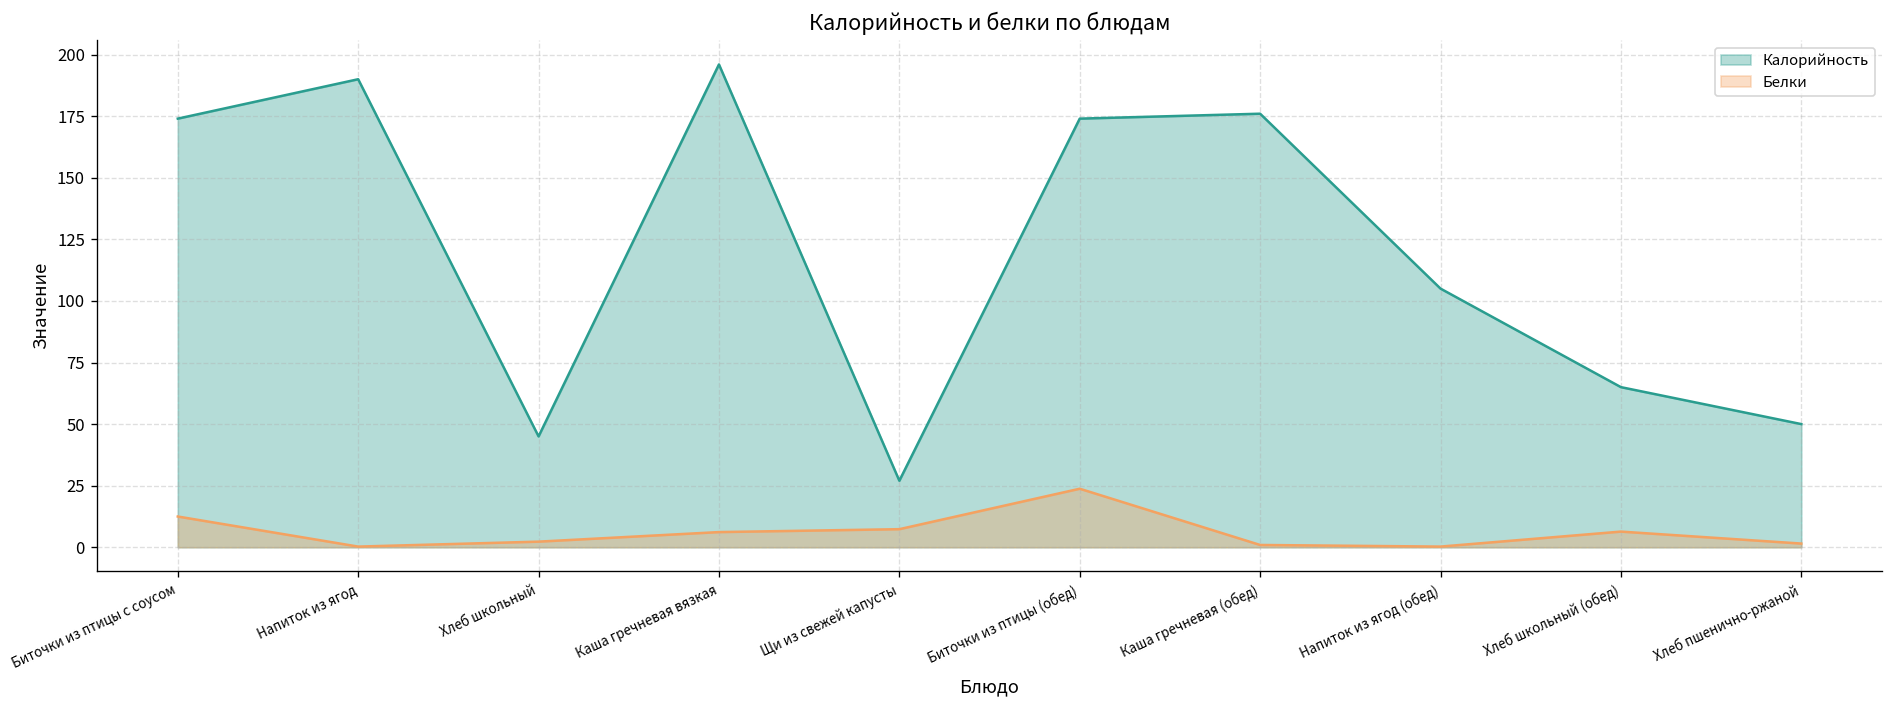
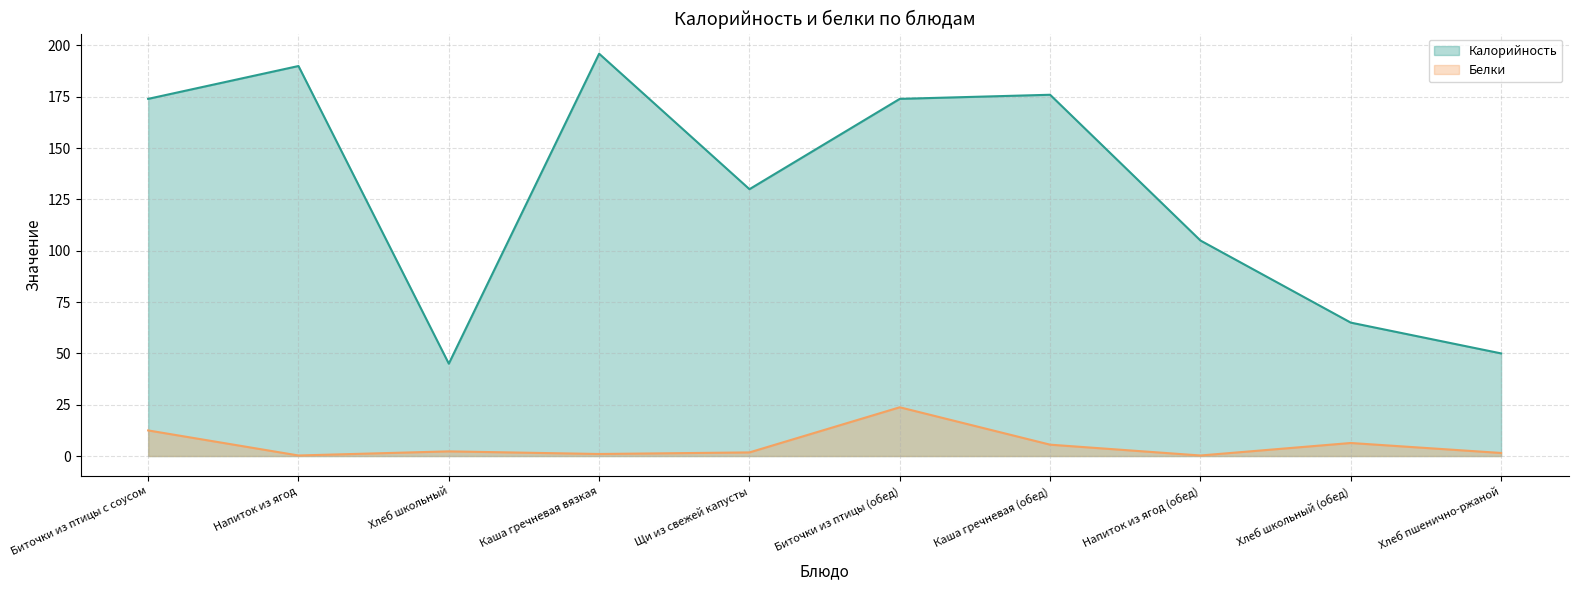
Белки, Каша гречневая вязкая: 6 -> 1
Калорийность, Щи из свежей капусты: 27 -> 130
Белки, Щи из свежей капусты: 7 -> 2
Белки, Каша гречневая (обед): 1 -> 6
